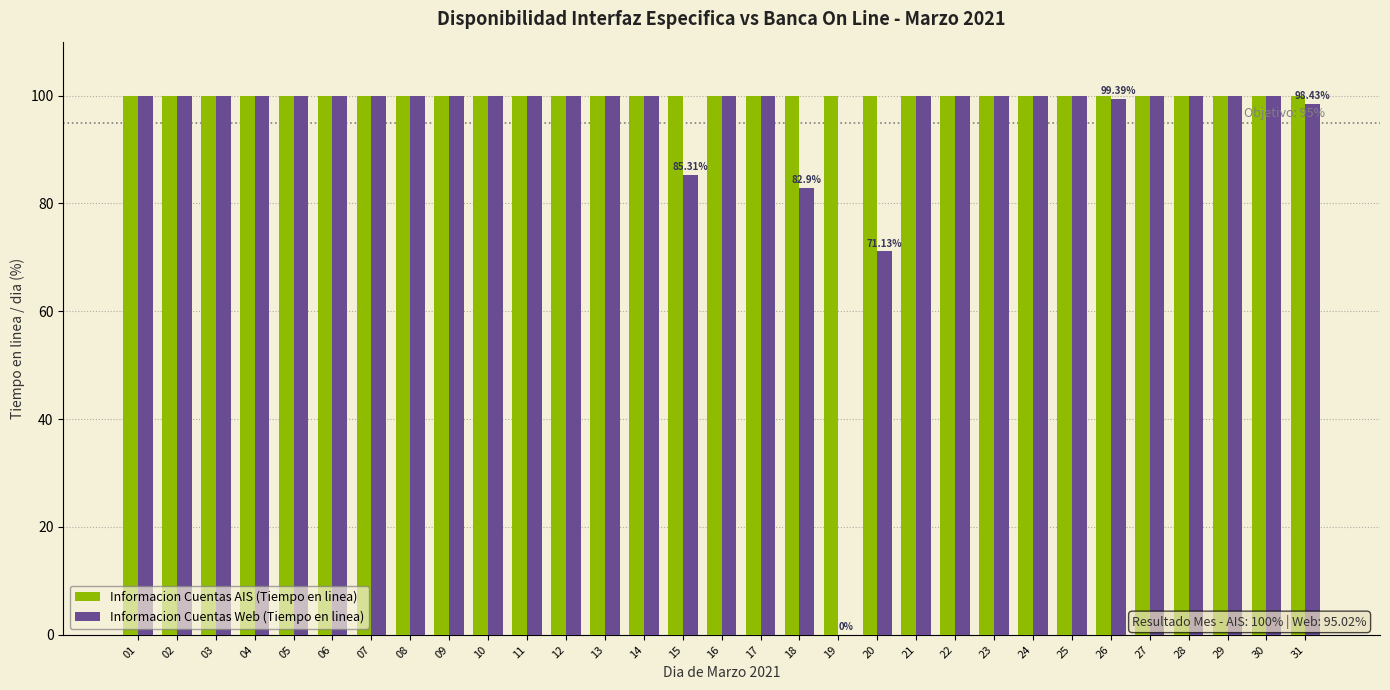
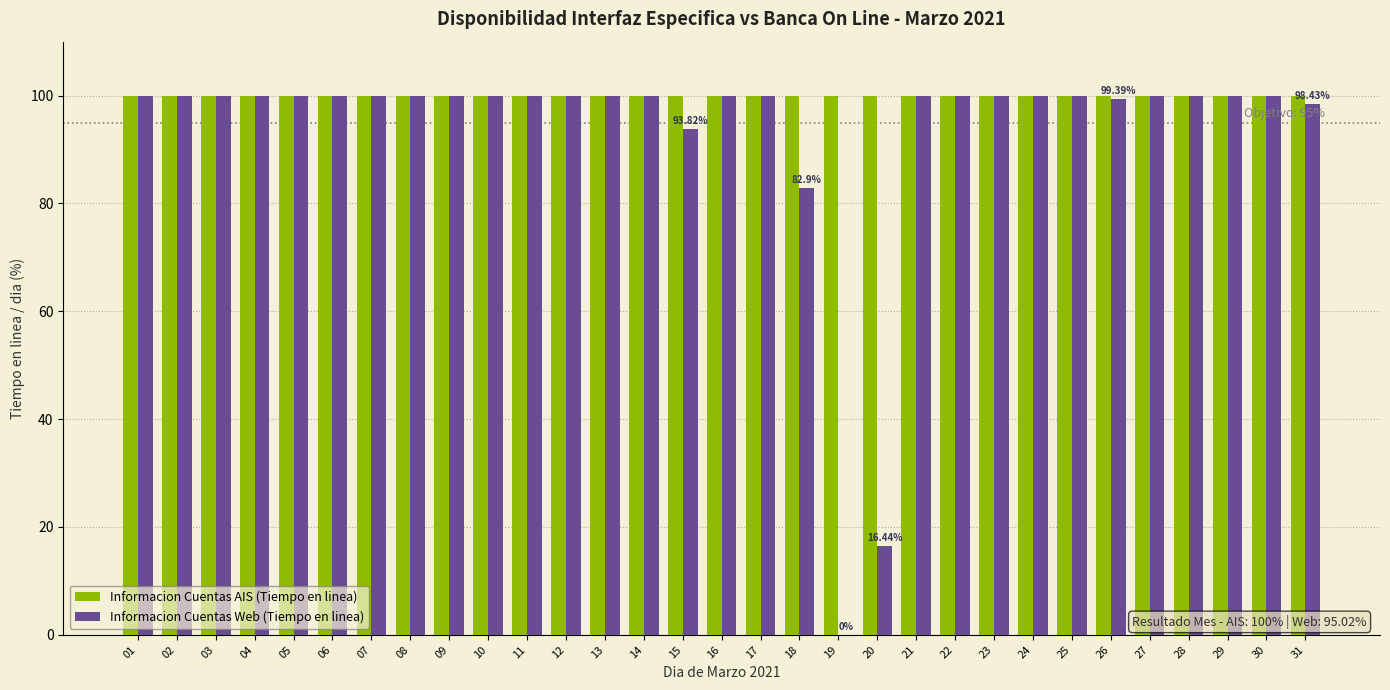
Informacion Cuentas Web (Tiempo en linea), 15: 85.31% -> 93.82%
Informacion Cuentas Web (Tiempo en linea), 20: 71.13% -> 16.44%
